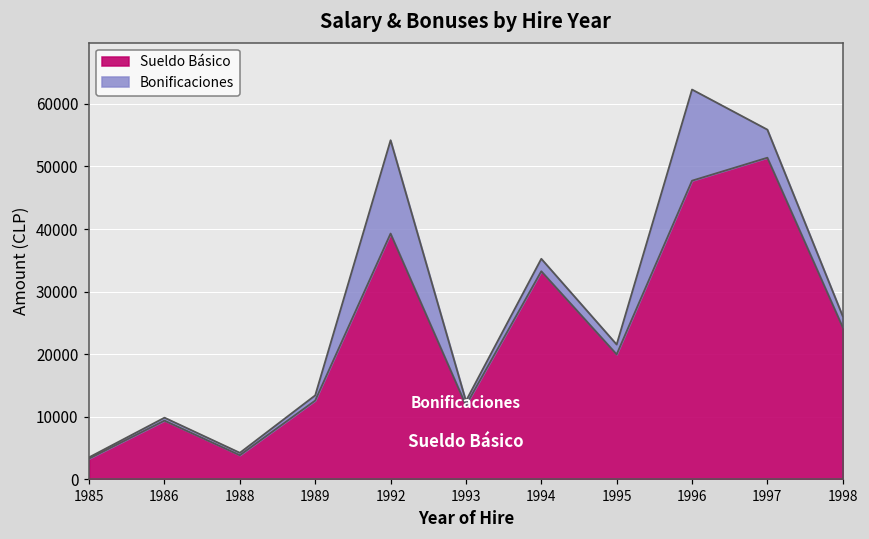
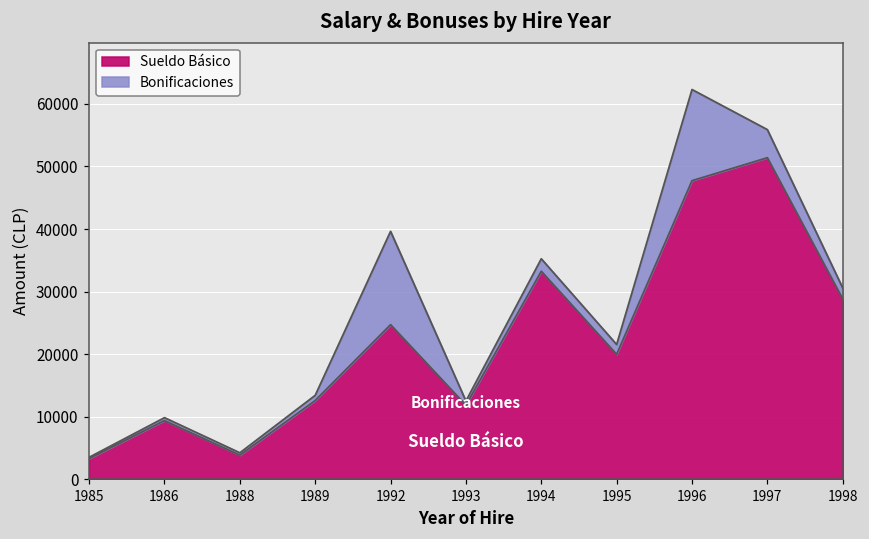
Sueldo Básico, 1992: 39000 -> 25000
Sueldo Básico, 1998: 24000 -> 29000
